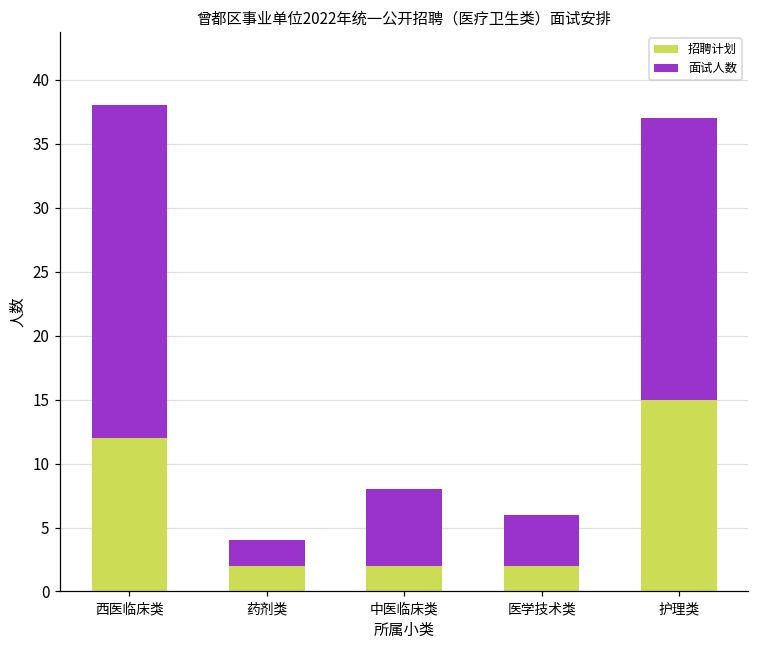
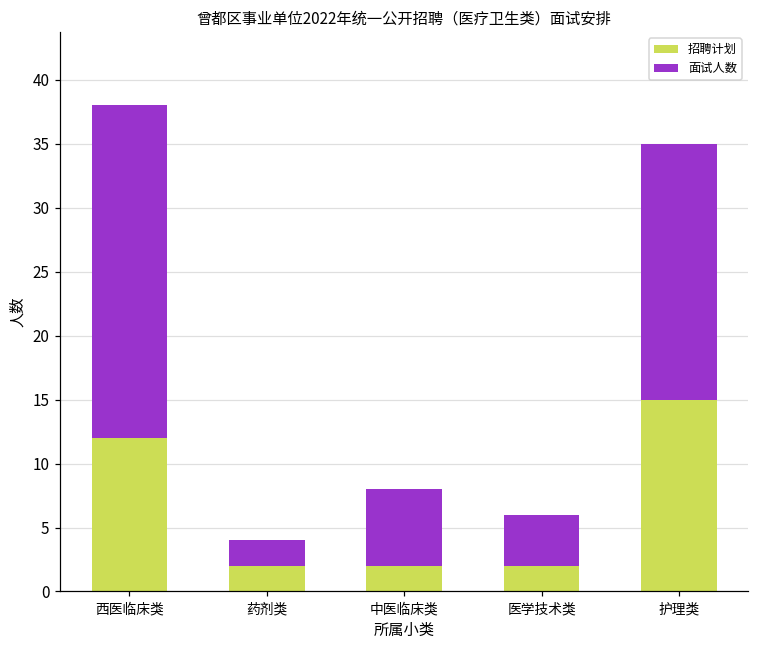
面试人数, 护理类: 22 -> 20
